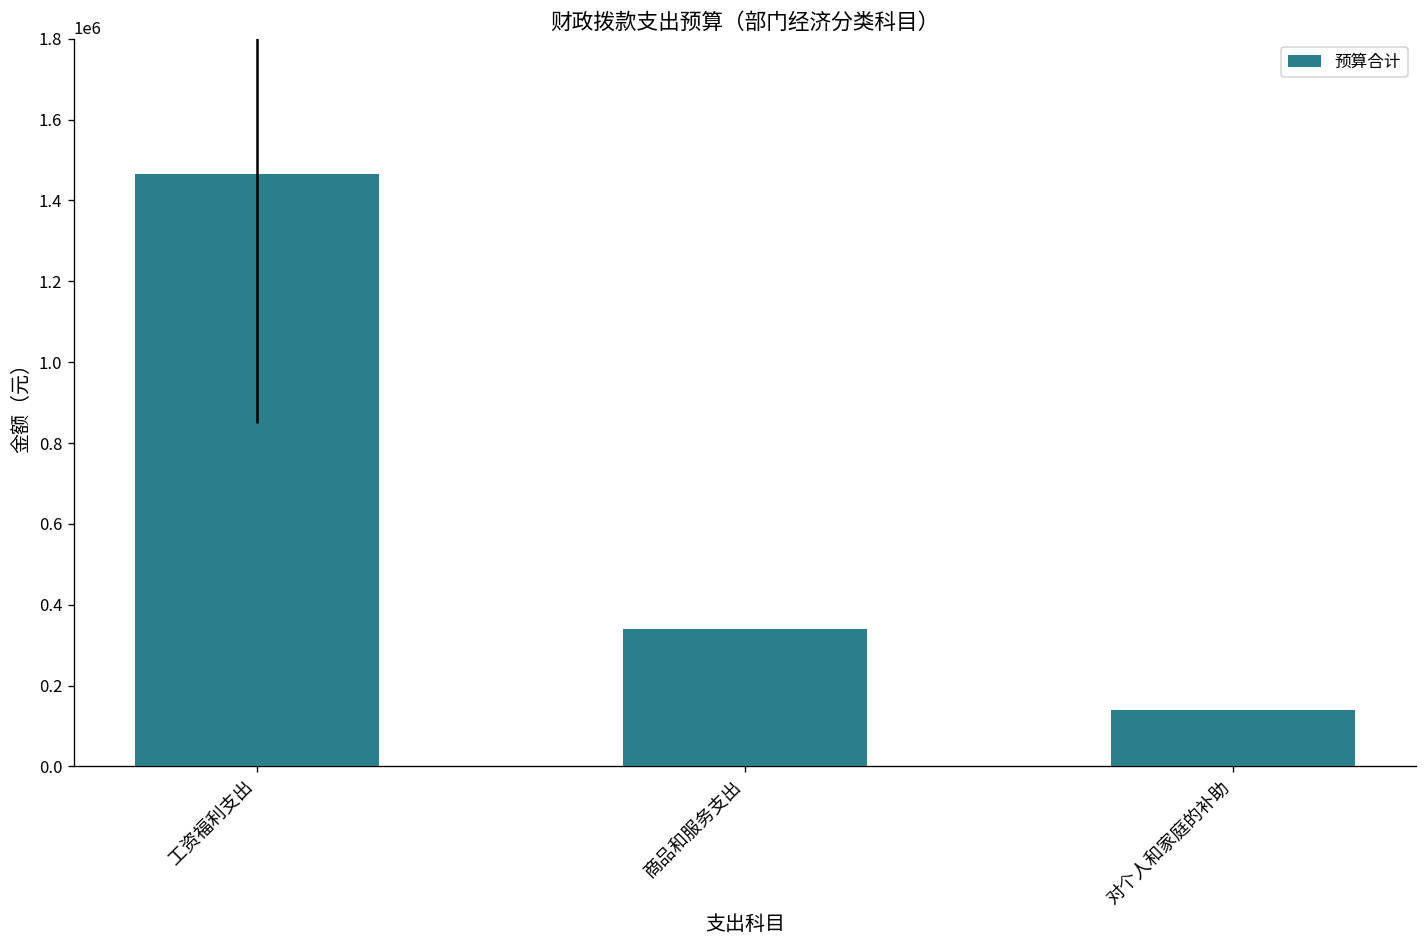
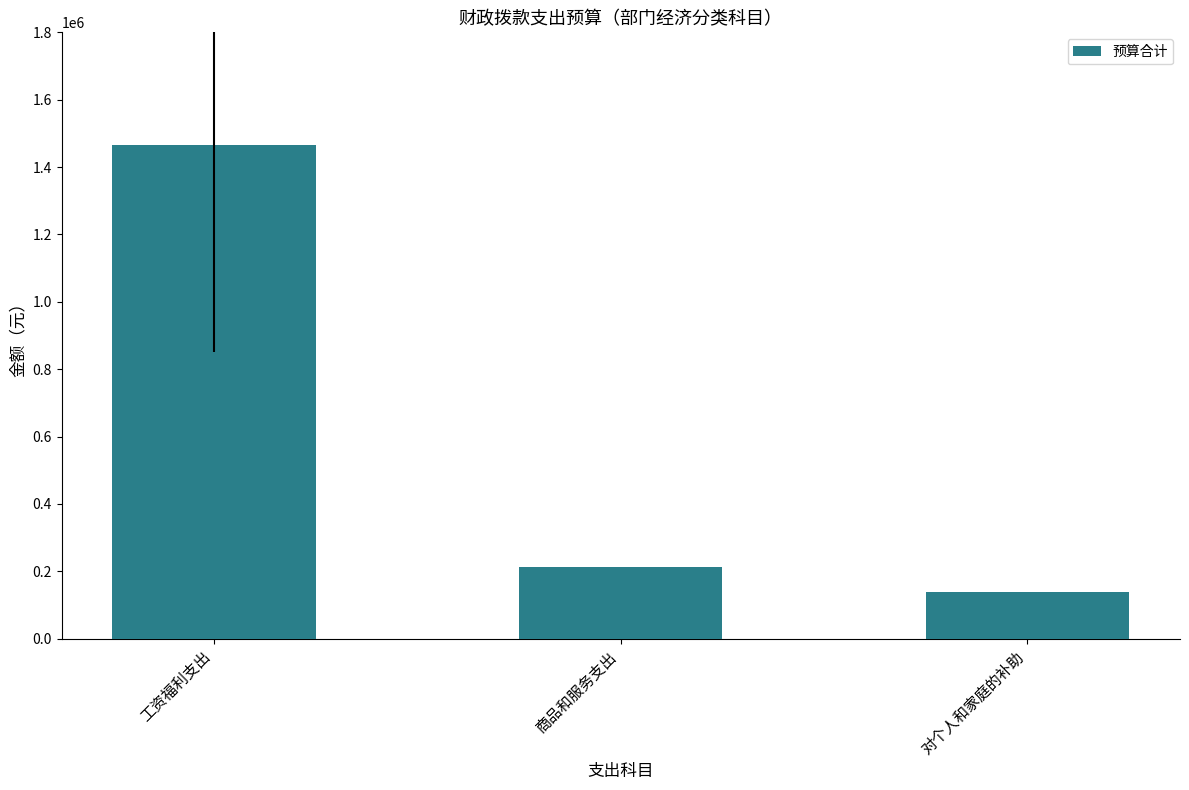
商品和服务支出: 340000 -> 210000
